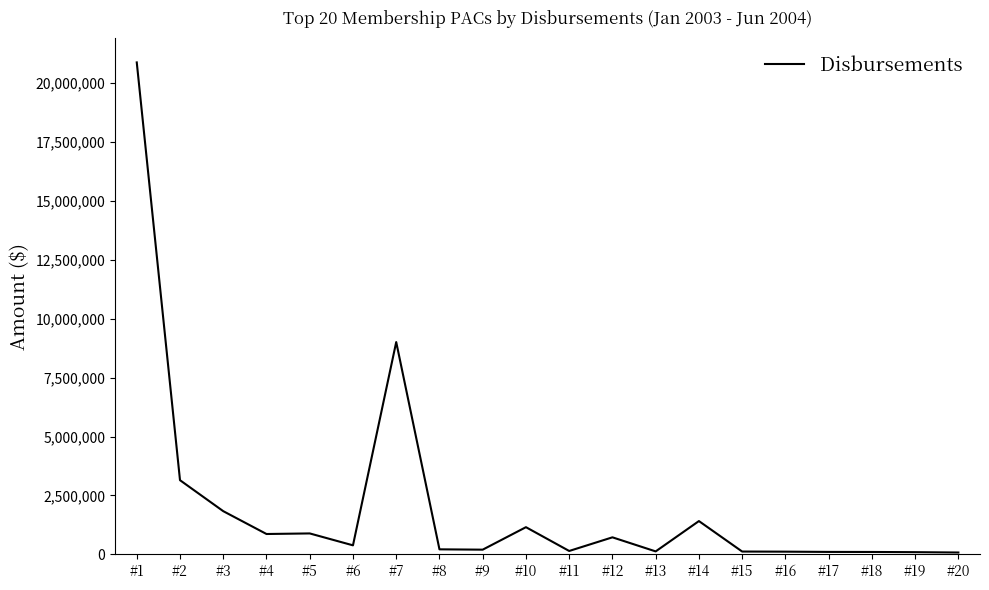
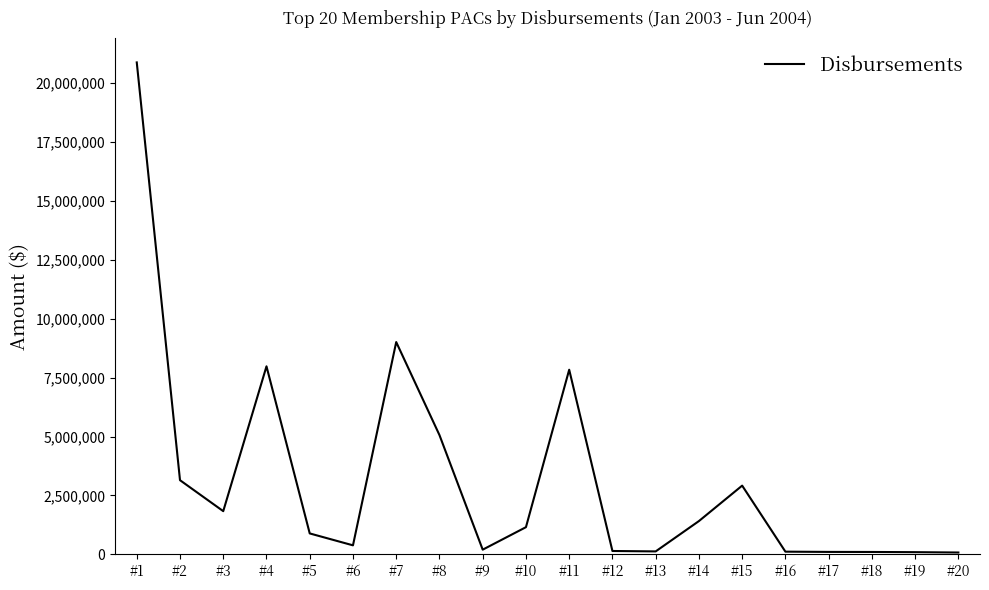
#4: 900,000 -> 8,000,000
#8: 200,000 -> 5,100,000
#11: 100,000 -> 7,800,000
#12: 700,000 -> 100,000
#15: 100,000 -> 2,900,000
